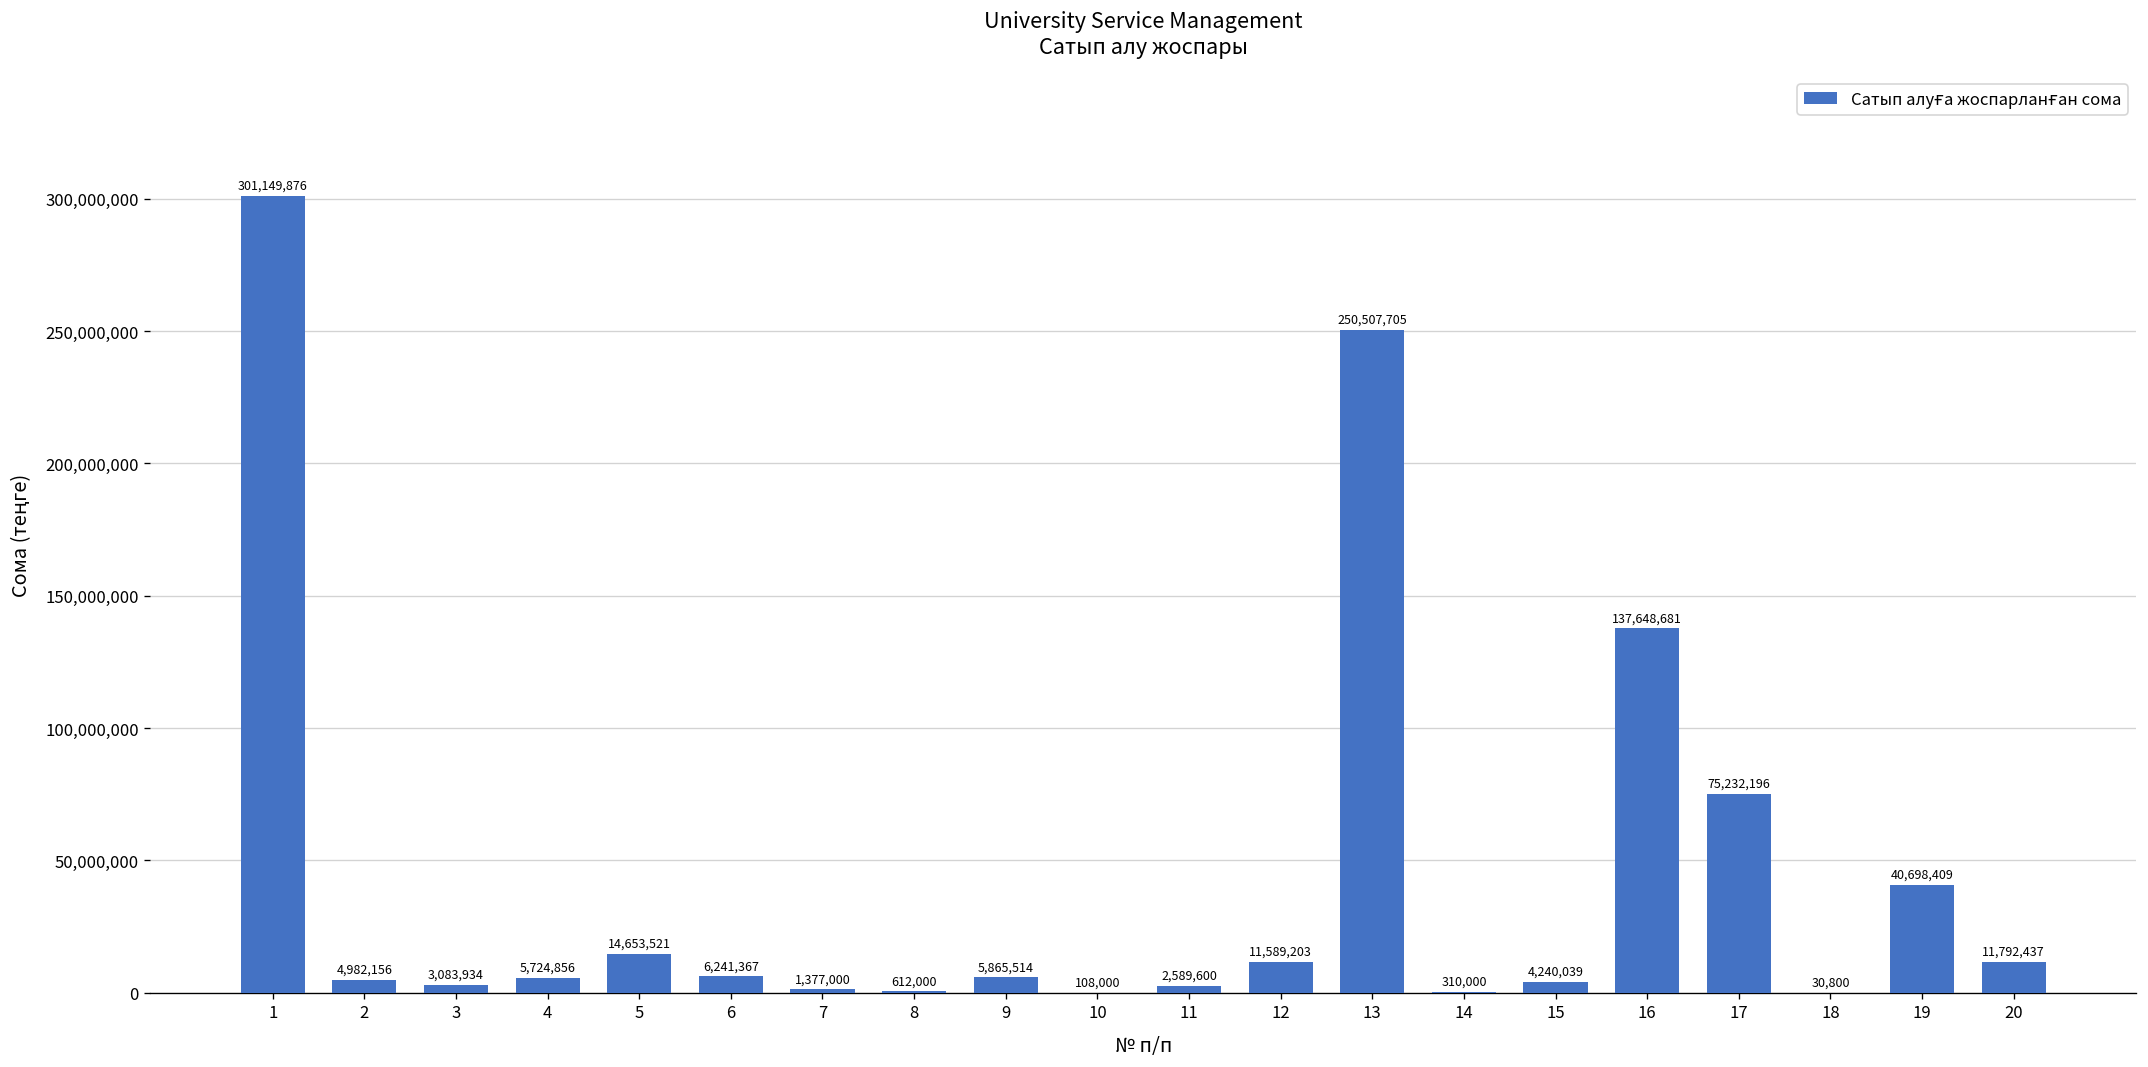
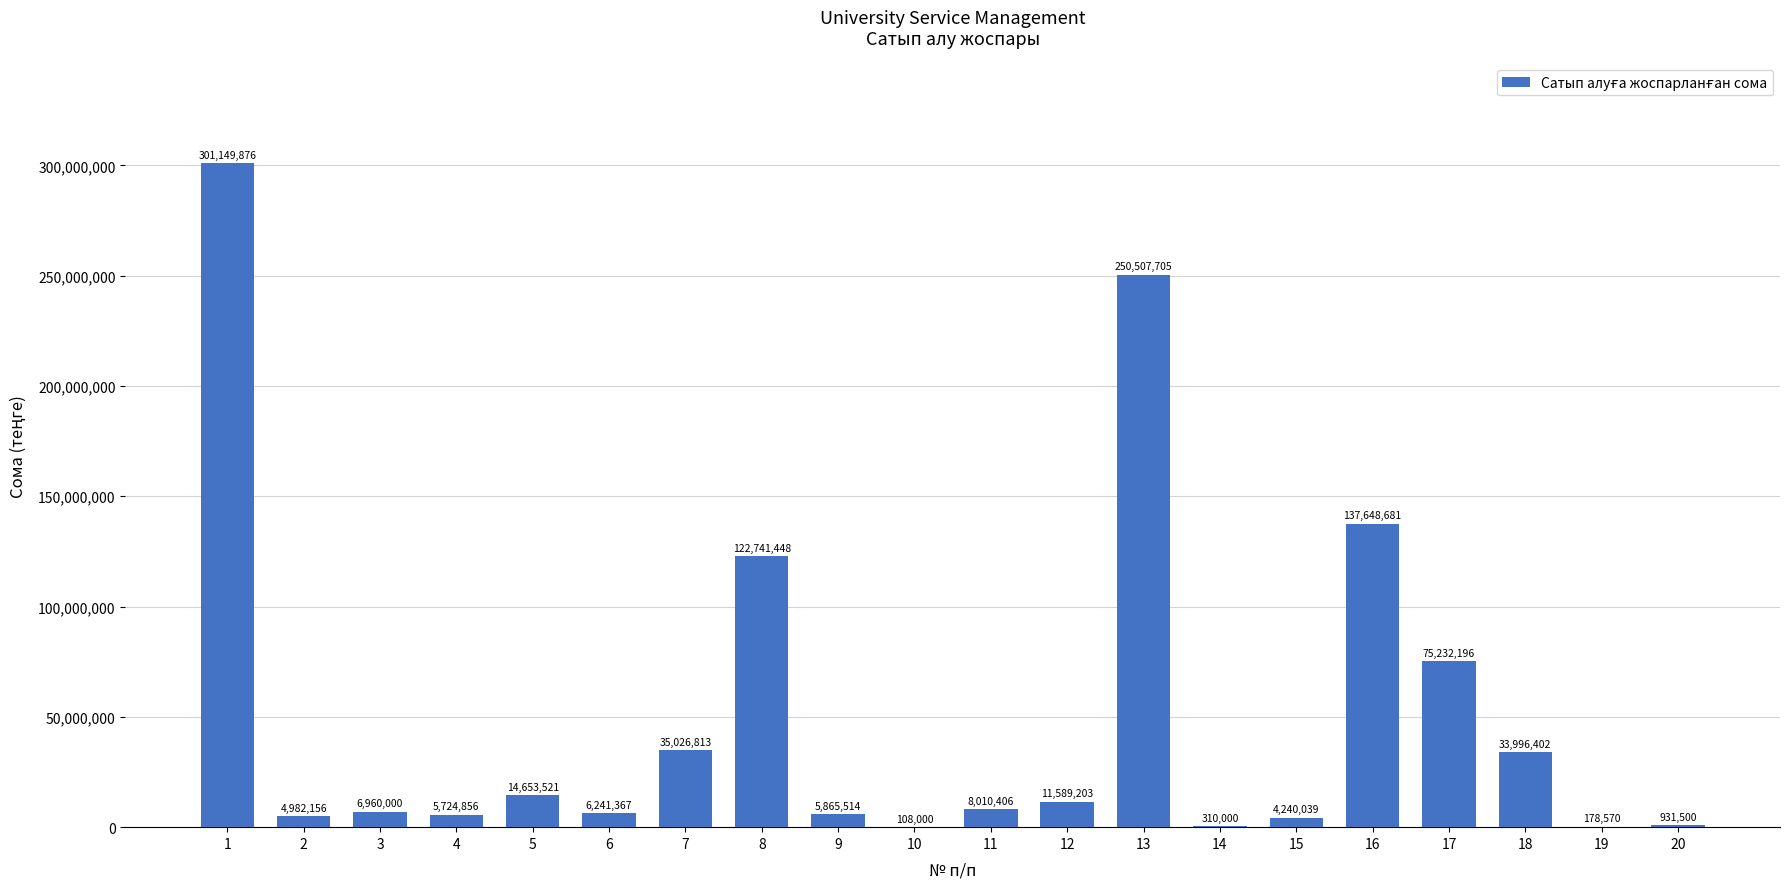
3: 3,083,934 -> 6,960,000
7: 1,377,000 -> 35,026,813
8: 612,000 -> 122,741,448
11: 2,589,600 -> 8,010,406
18: 30,800 -> 33,996,402
19: 40,698,409 -> 178,570
20: 11,792,437 -> 931,500
